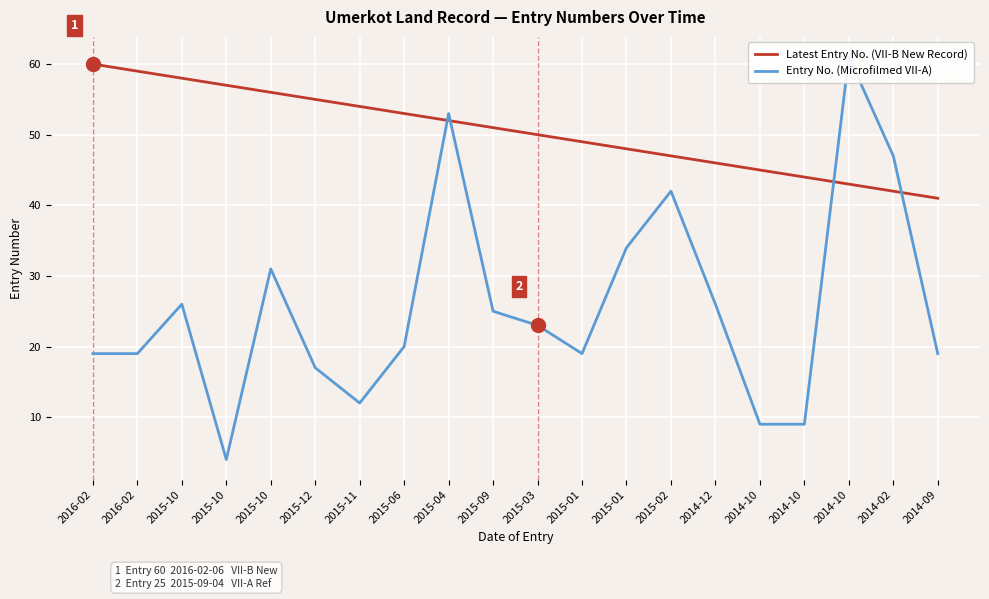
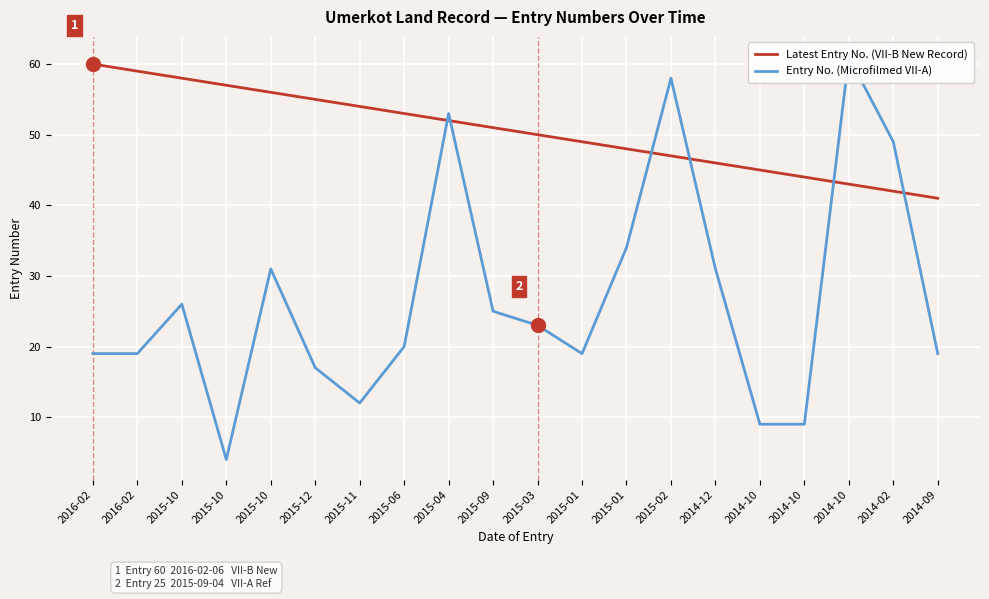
Entry No. (Microfilmed VII-A), 2015-02: 42 -> 58
Entry No. (Microfilmed VII-A), 2014-12: 26 -> 31
Entry No. (Microfilmed VII-A), 2014-02: 47 -> 49
